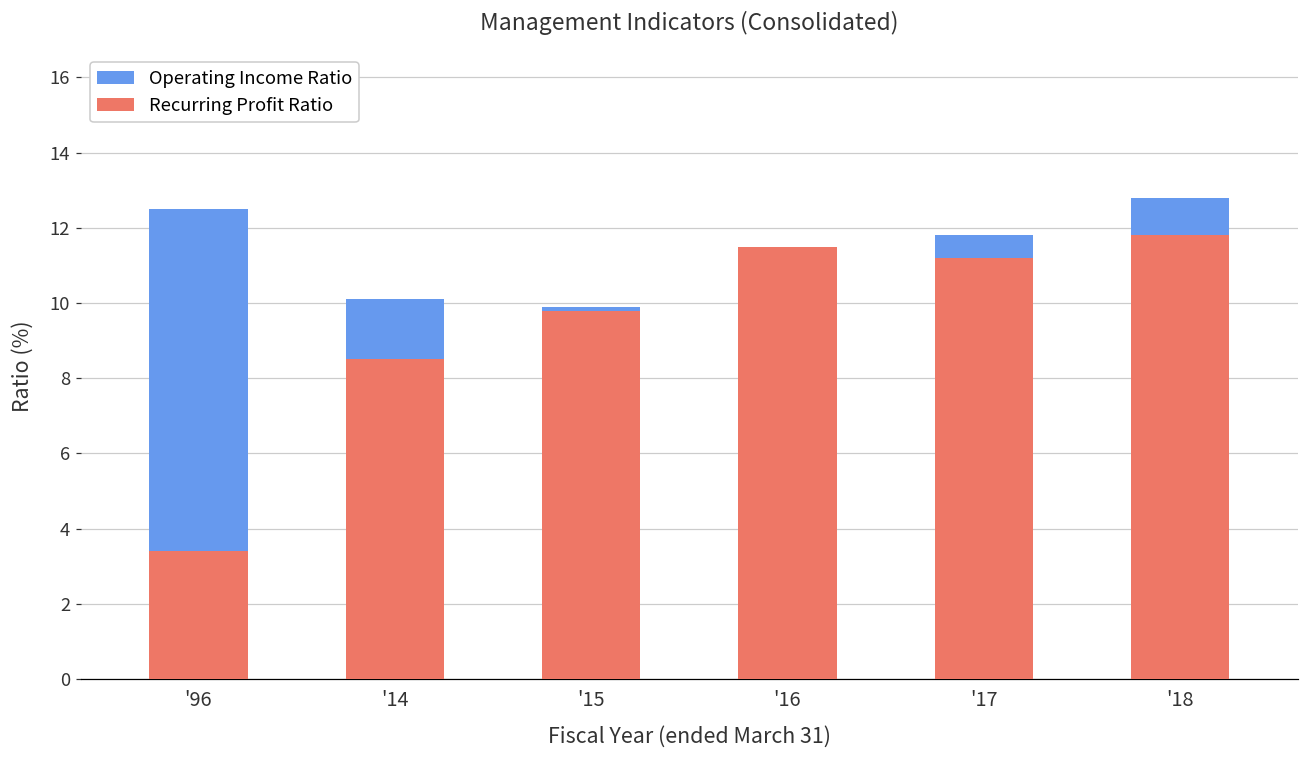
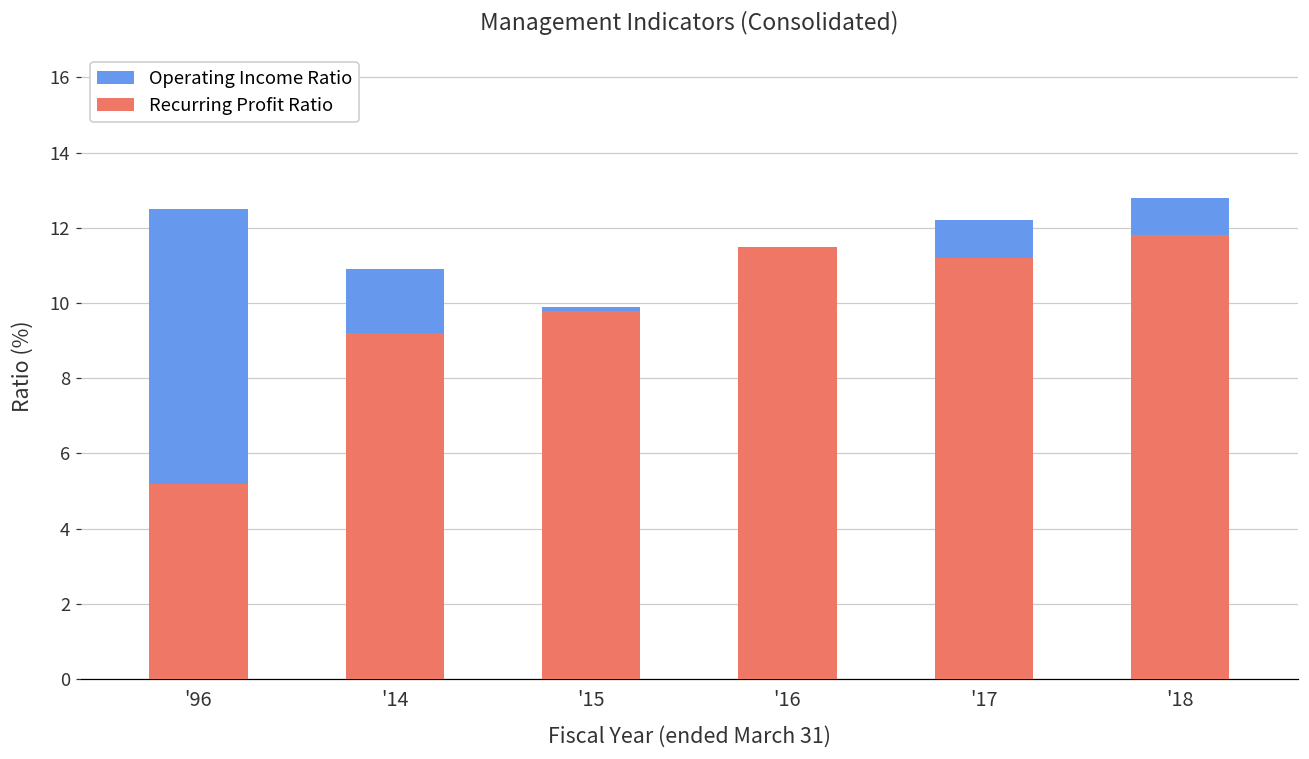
Recurring Profit Ratio, '96: 3.4 -> 5.2
Operating Income Ratio, '14: 10.1 -> 10.9
Recurring Profit Ratio, '14: 8.5 -> 9.2
Operating Income Ratio, '17: 11.8 -> 12.2
